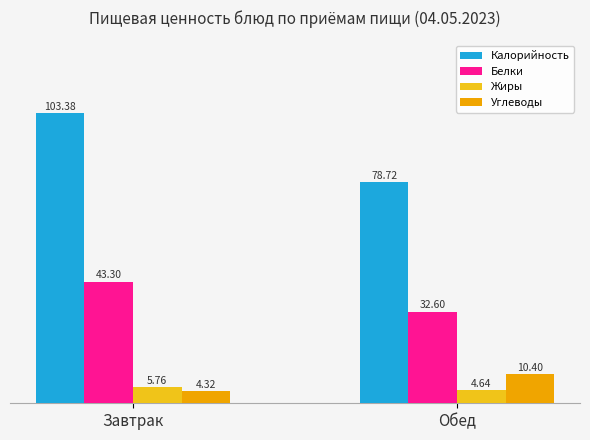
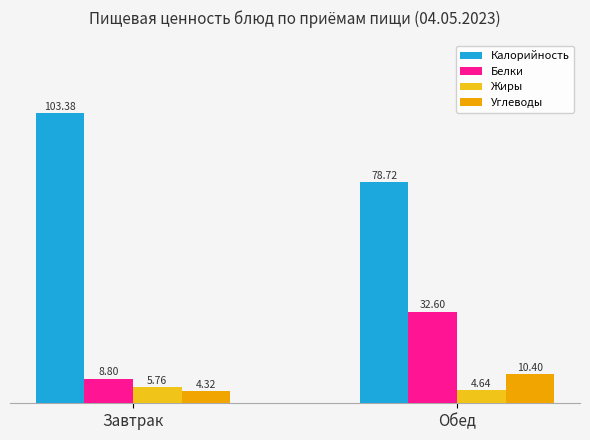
Белки, Завтрак: 43.30 -> 8.80
